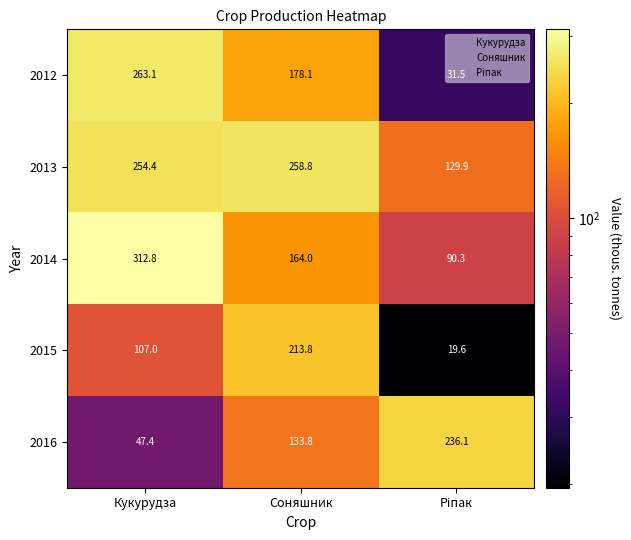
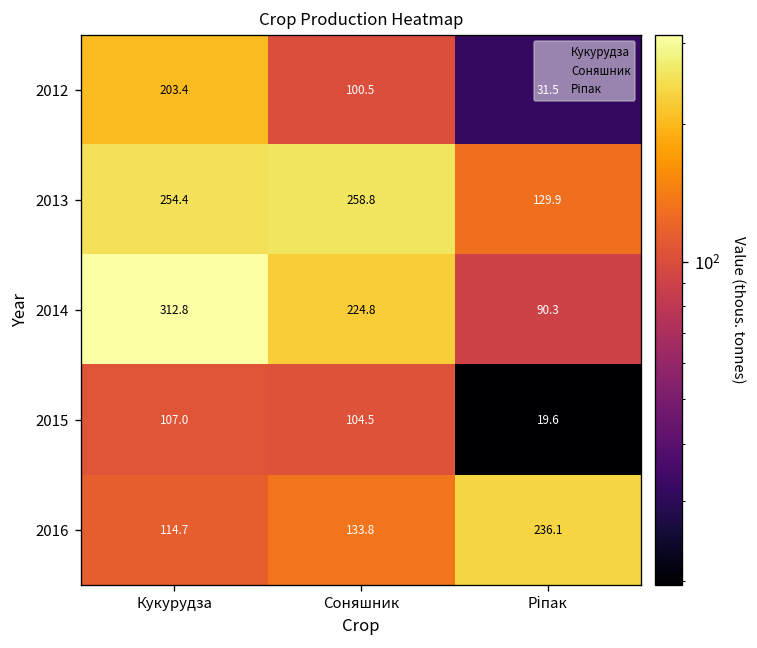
2012, Кукурудза: 263.1 -> 203.4
2012, Соняшник: 178.1 -> 100.5
2014, Соняшник: 164.0 -> 224.8
2015, Соняшник: 213.8 -> 104.5
2016, Кукурудза: 47.4 -> 114.7
